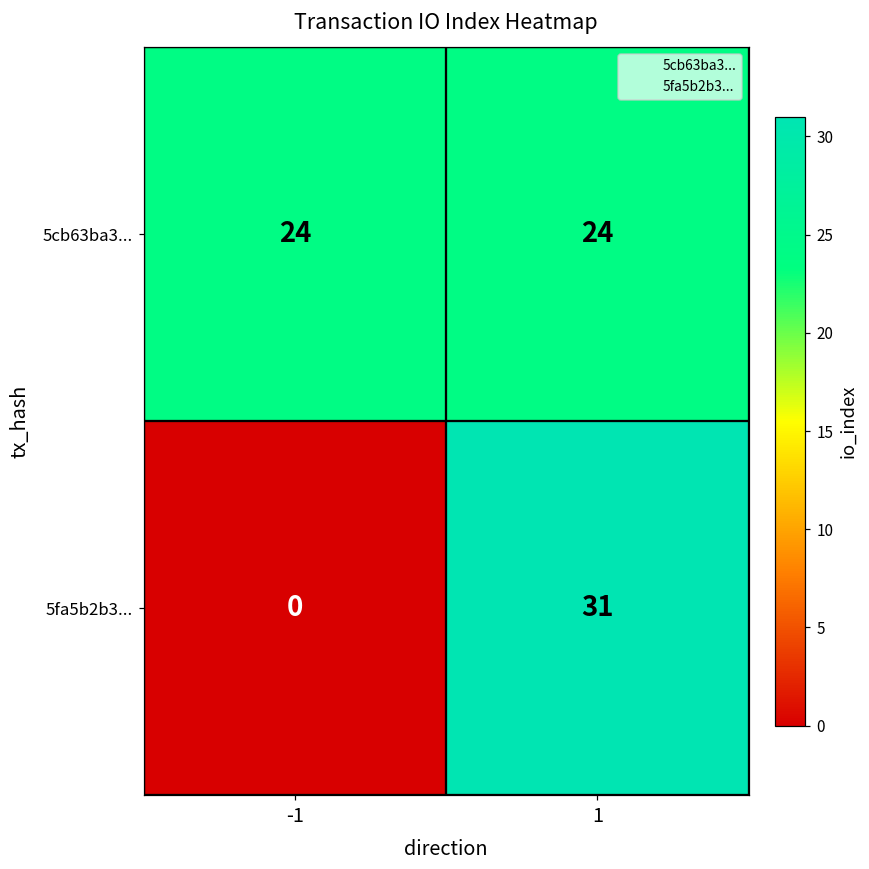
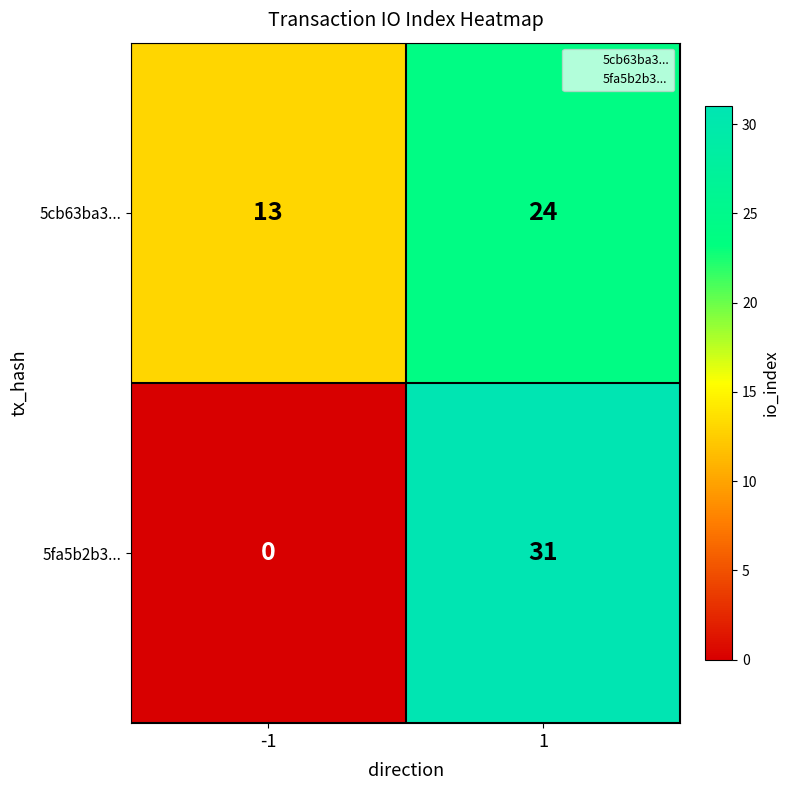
5cb63ba3..., -1: 24 -> 13
